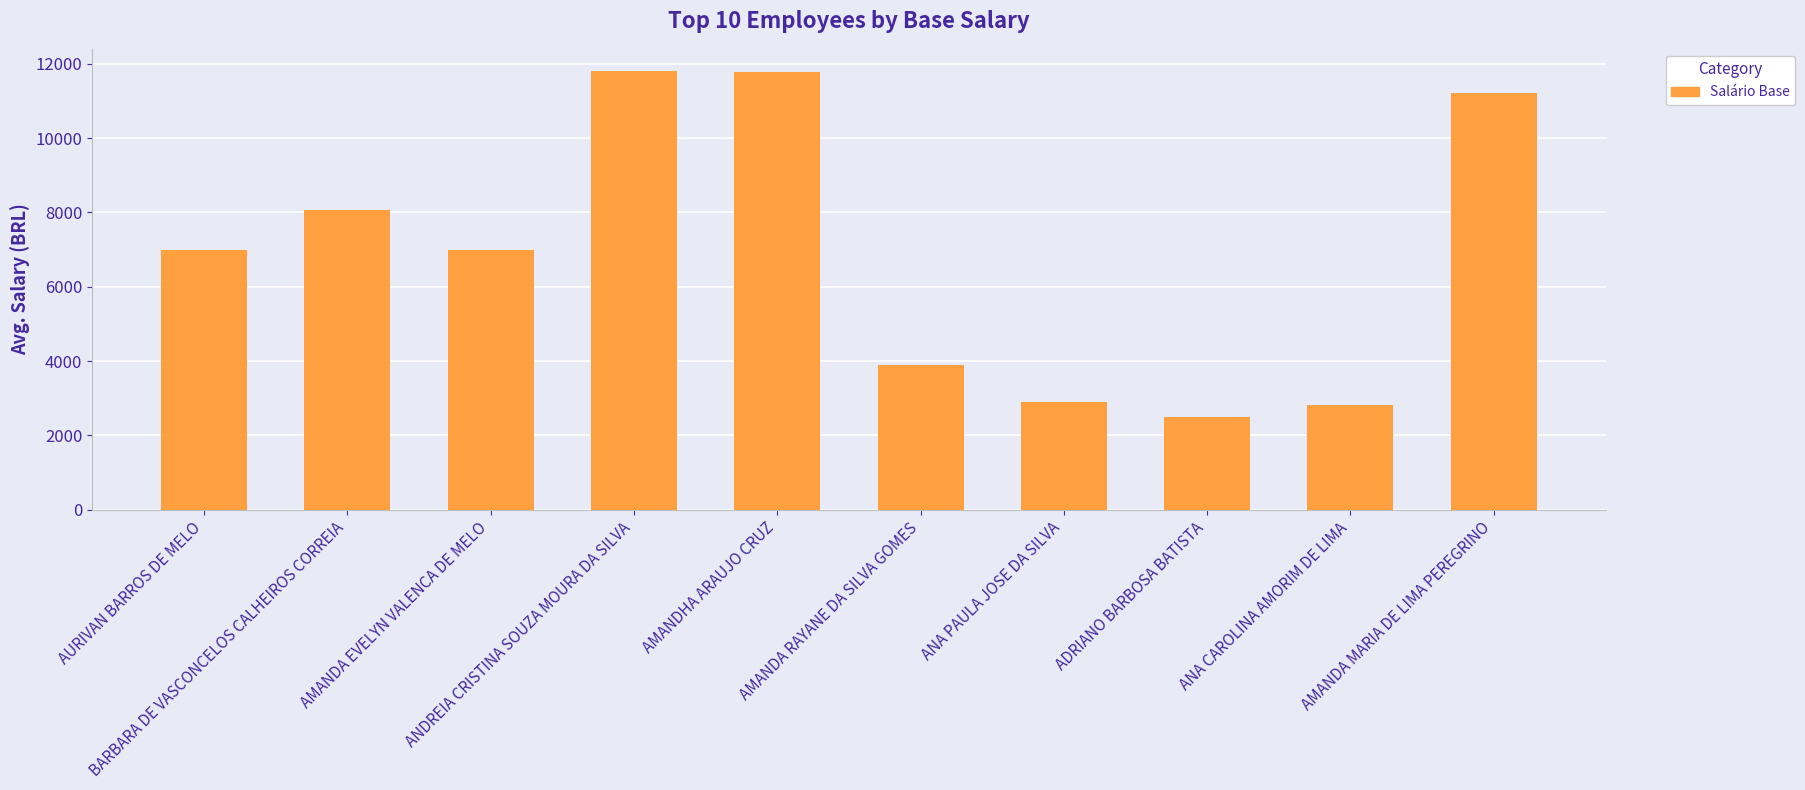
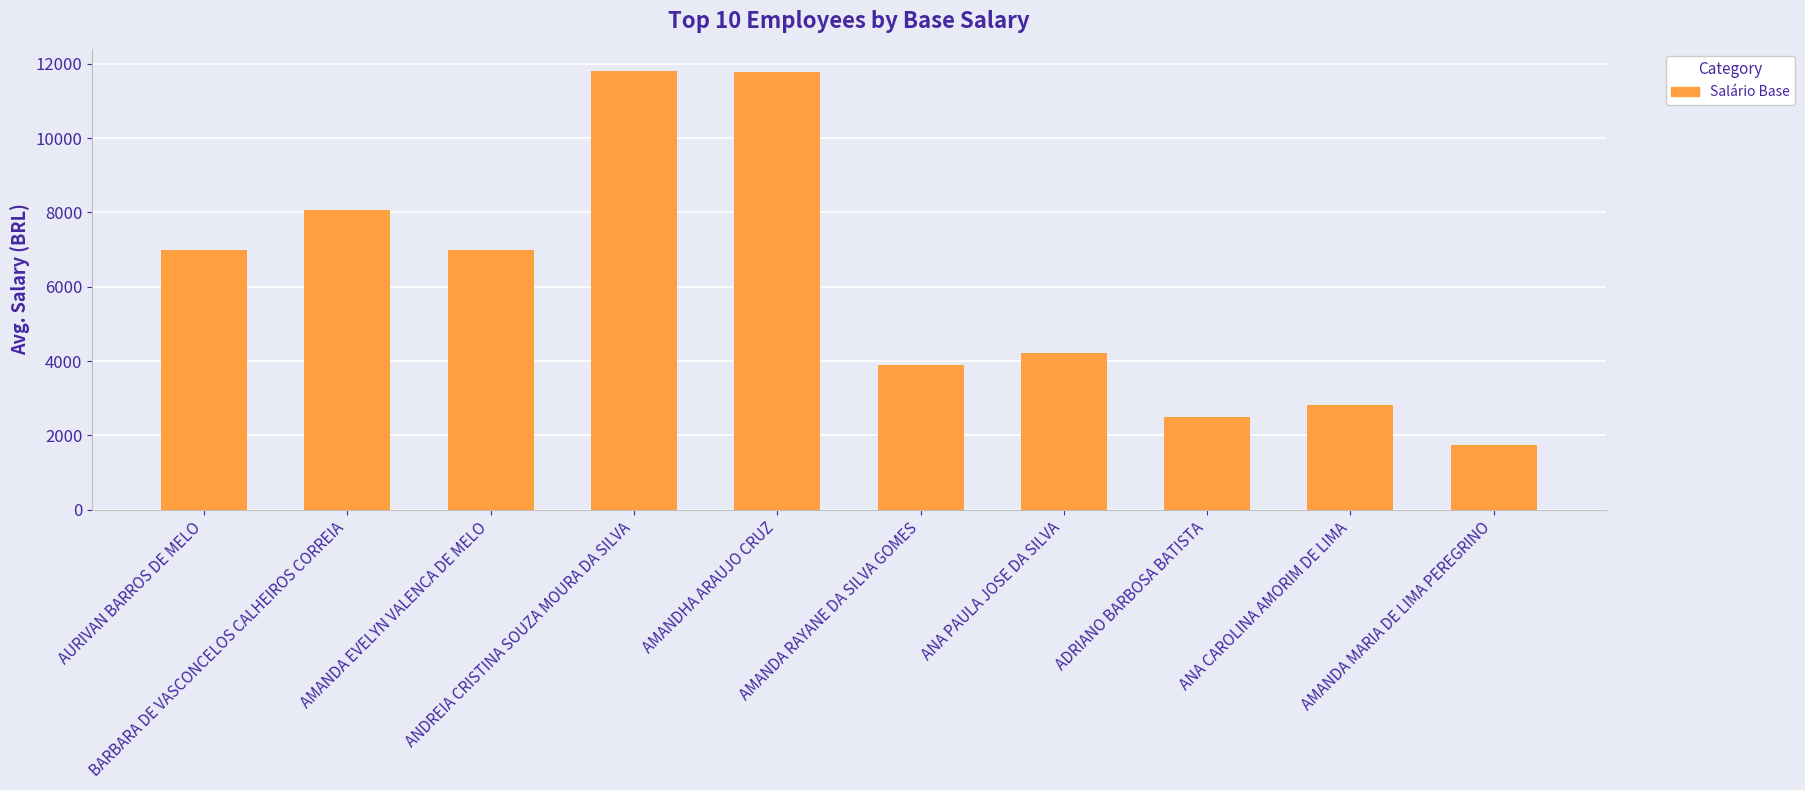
ANA PAULA JOSE DA SILVA: 2900 -> 4200
AMANDA MARIA DE LIMA PEREGRINO: 11200 -> 1700
